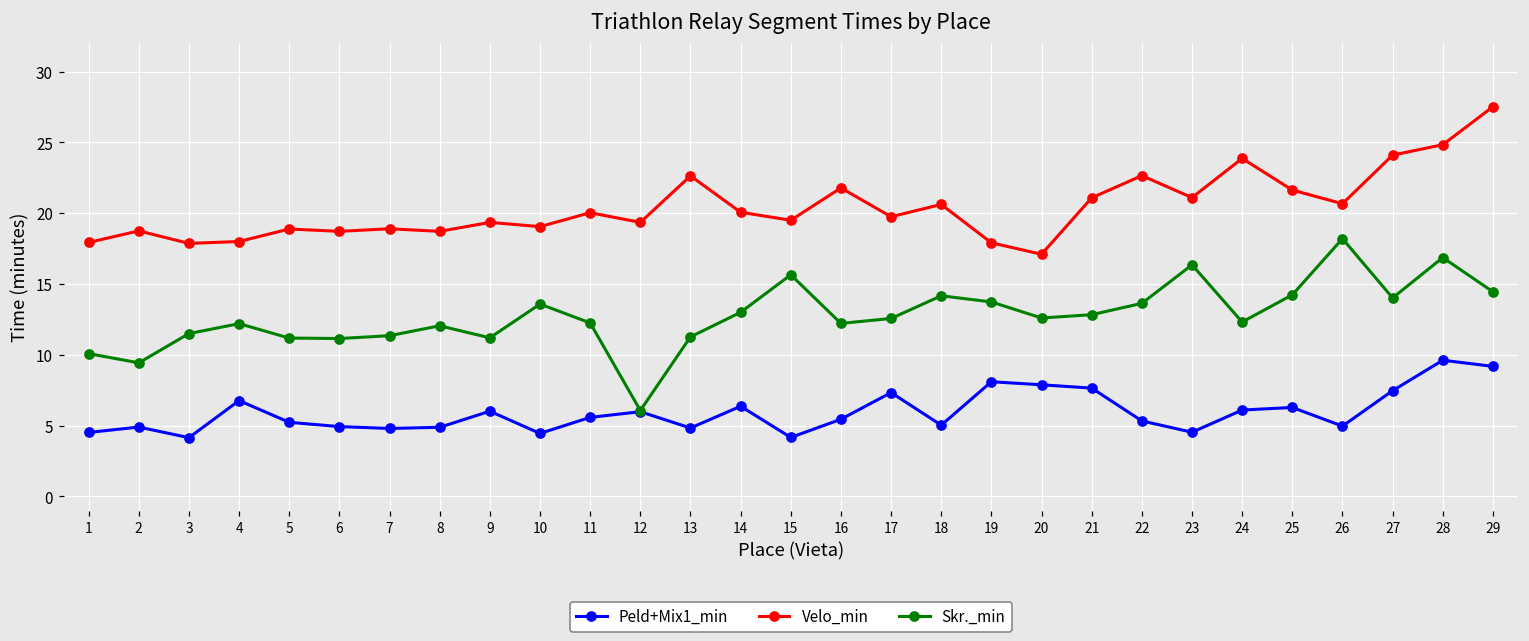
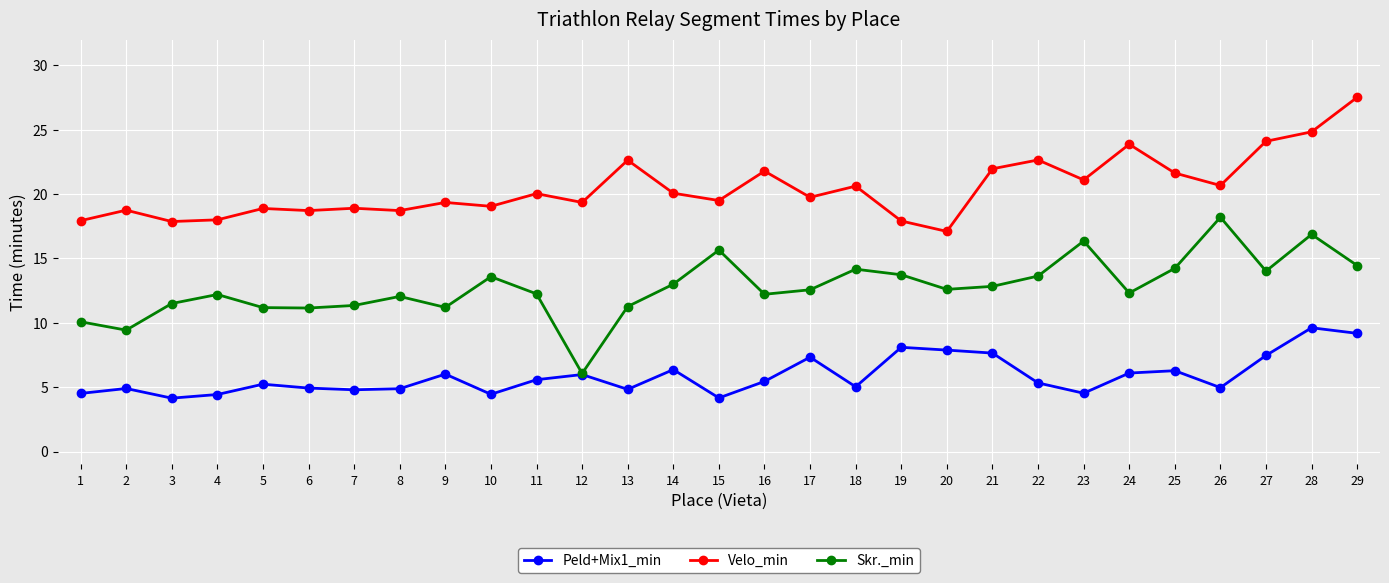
Peld+Mix1_min, 4: 6.8 -> 4.4
Velo_min, 21: 21.1 -> 22.0
